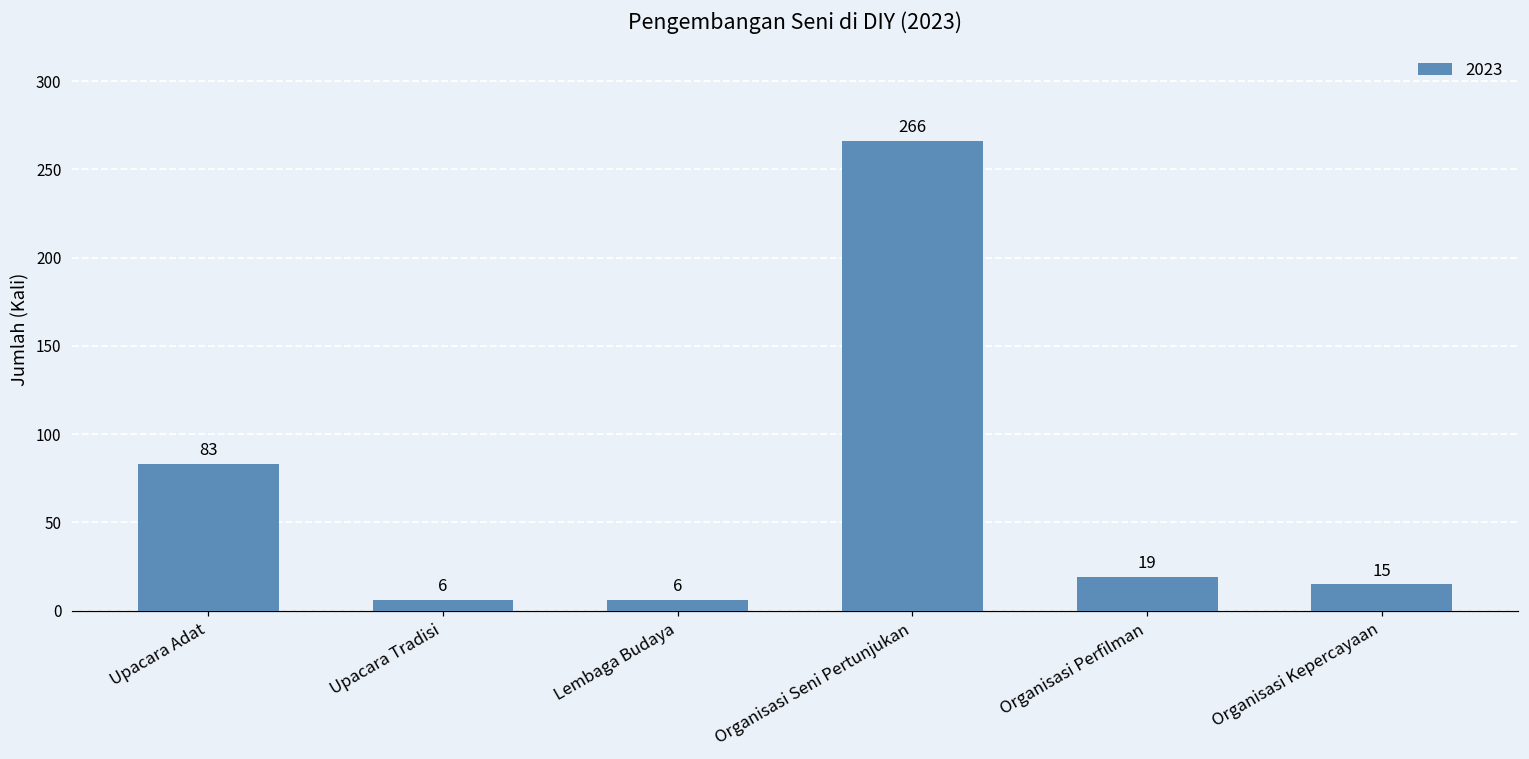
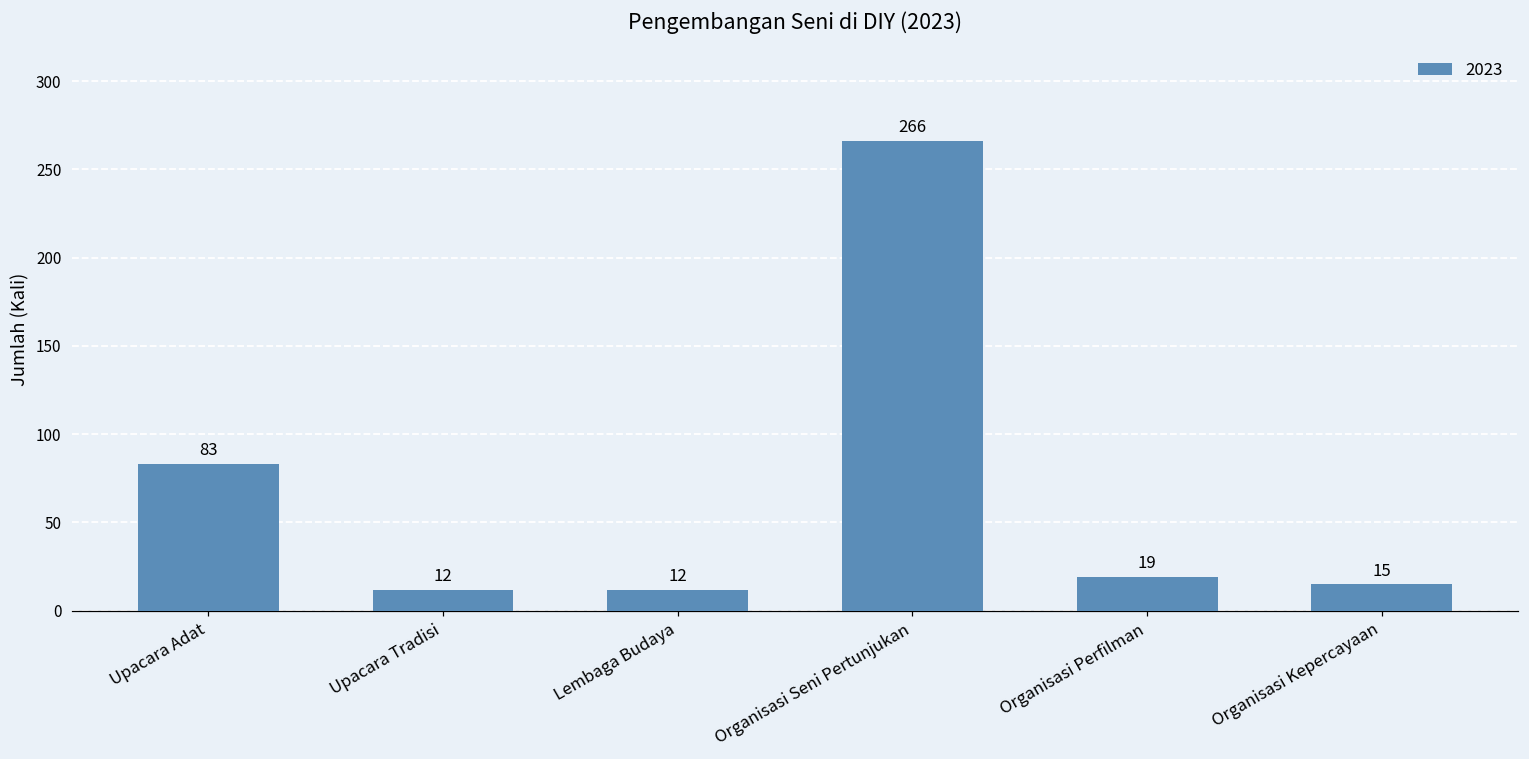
Upacara Tradisi: 6 -> 12
Lembaga Budaya: 6 -> 12
